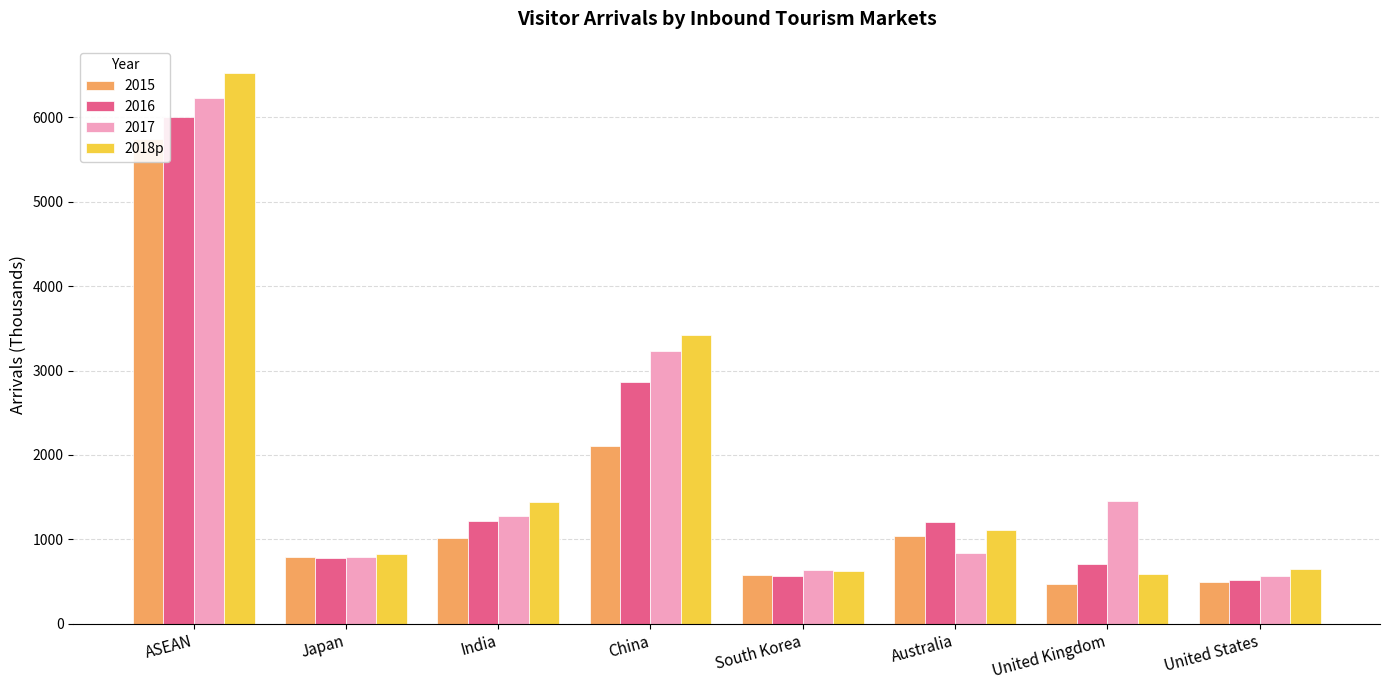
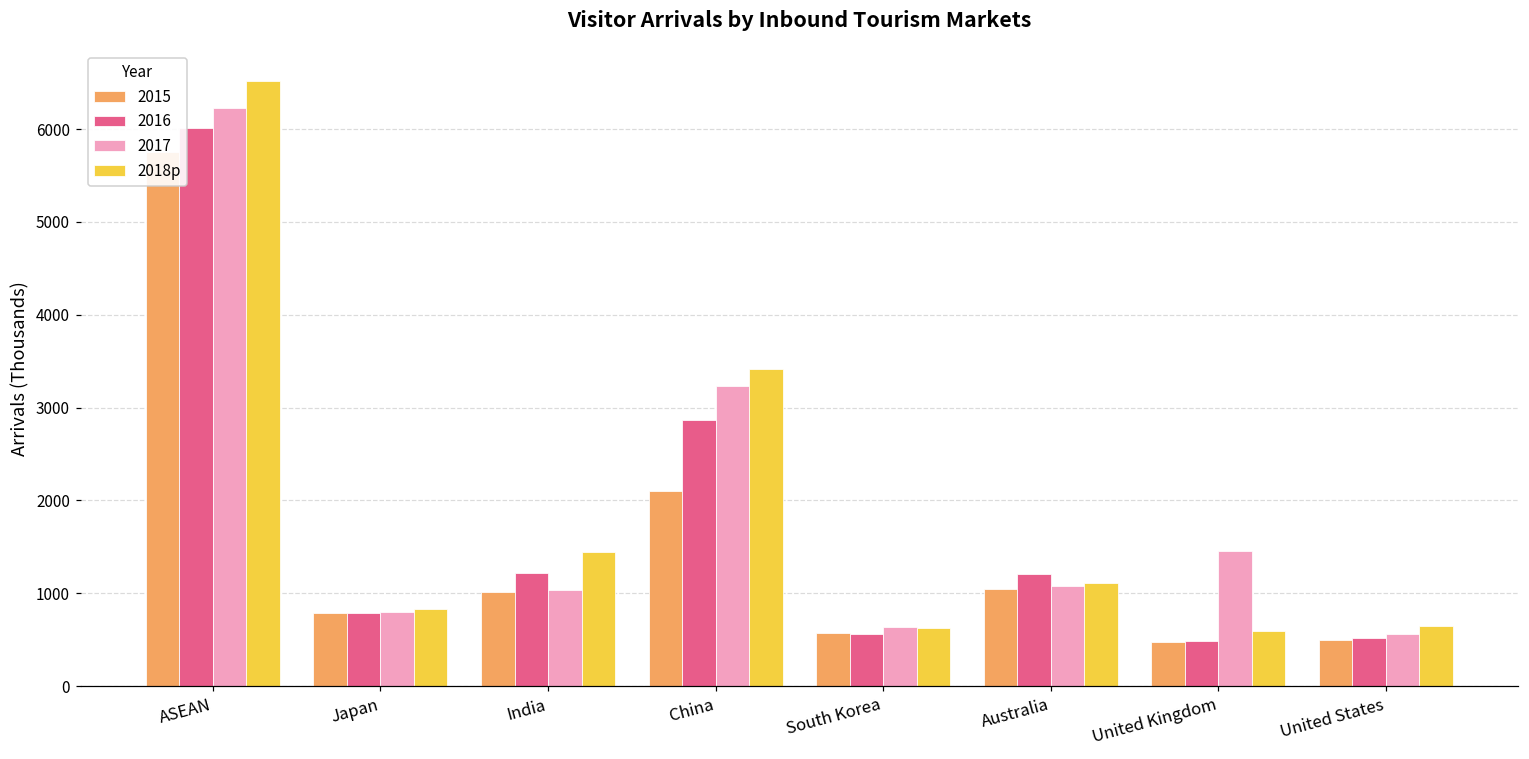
2017, India: 1300 -> 1000
2017, Australia: 800 -> 1100
2016, United Kingdom: 700 -> 500
